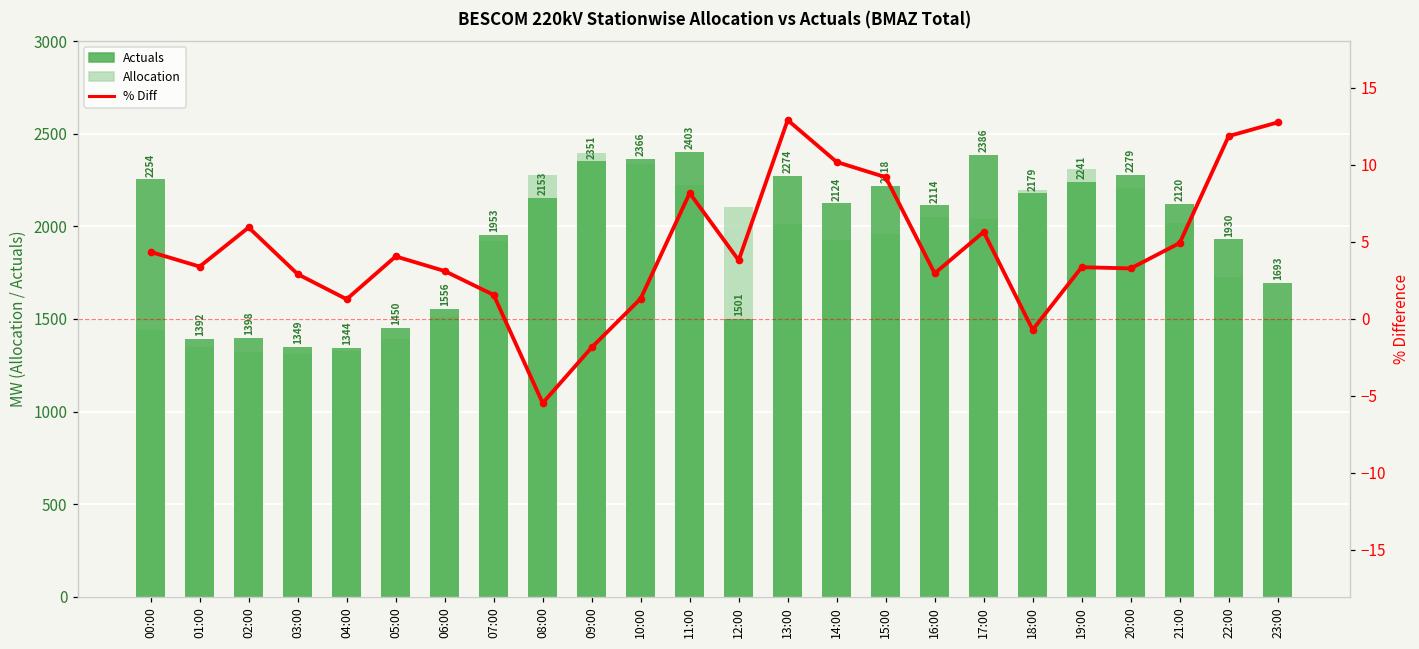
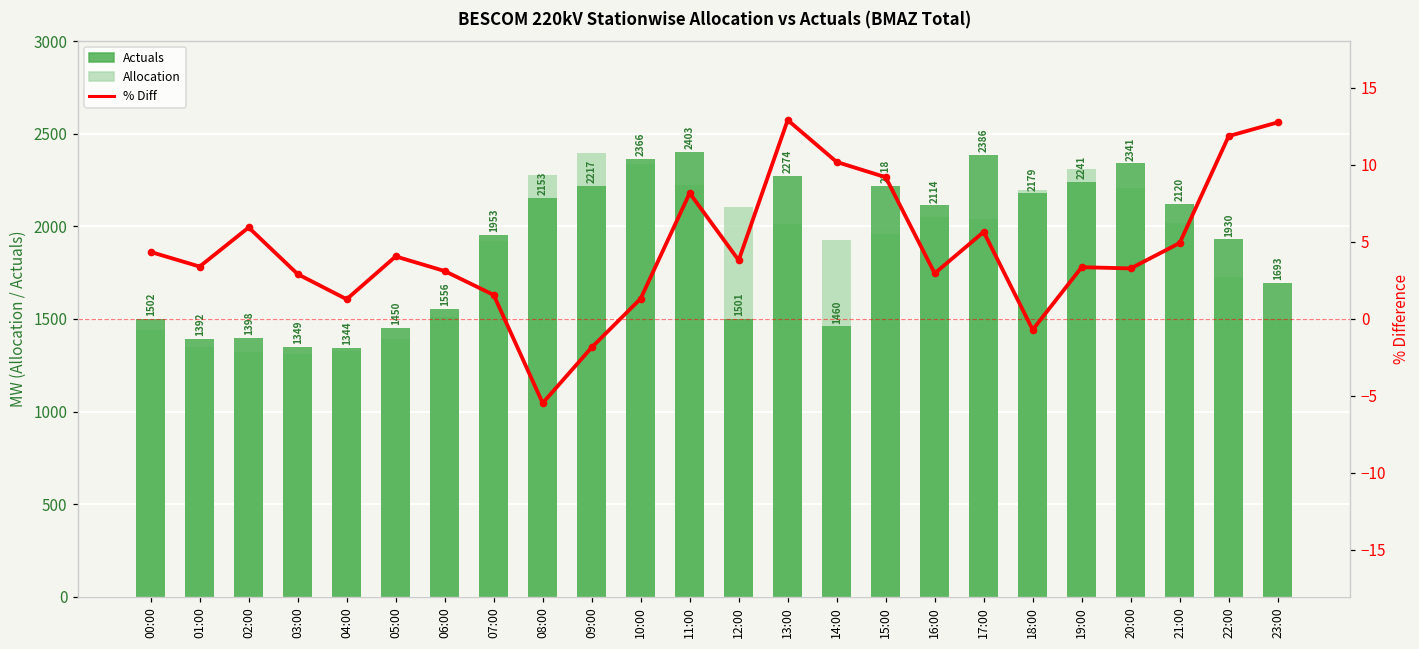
Actuals, 00:00: 2254 -> 1502
Actuals, 09:00: 2351 -> 2217
Actuals, 14:00: 2124 -> 1460
Actuals, 20:00: 2279 -> 2341
